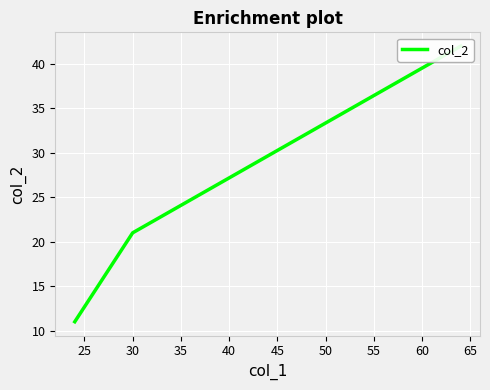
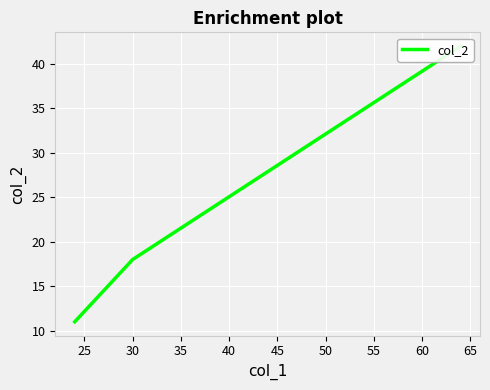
30: 21 -> 18
